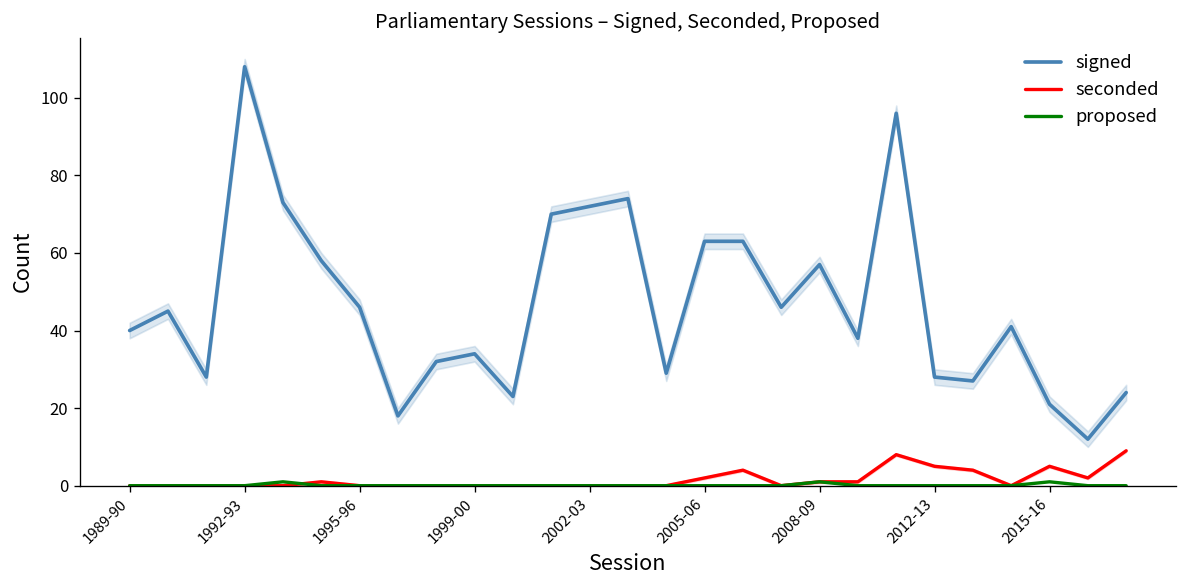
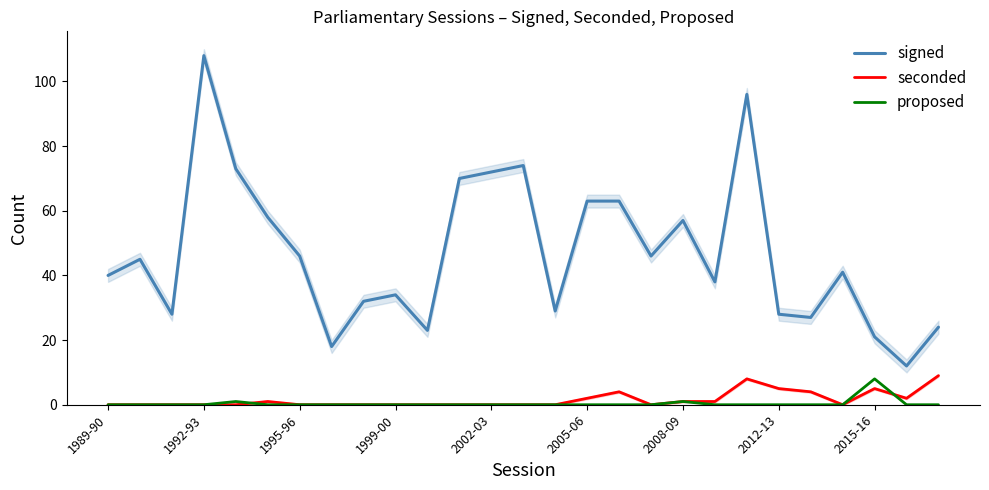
proposed, 2015-16: 1 -> 8
